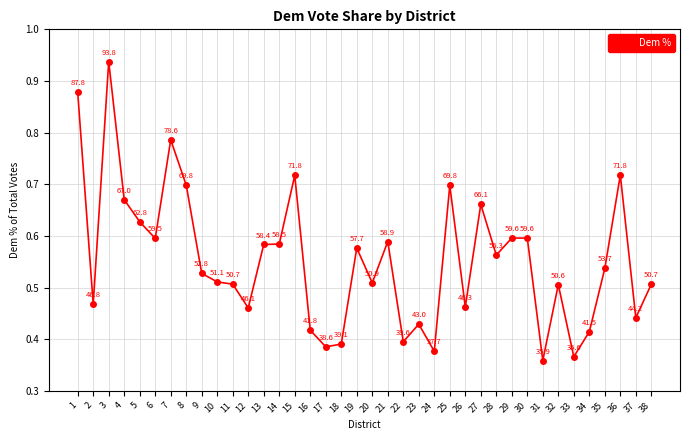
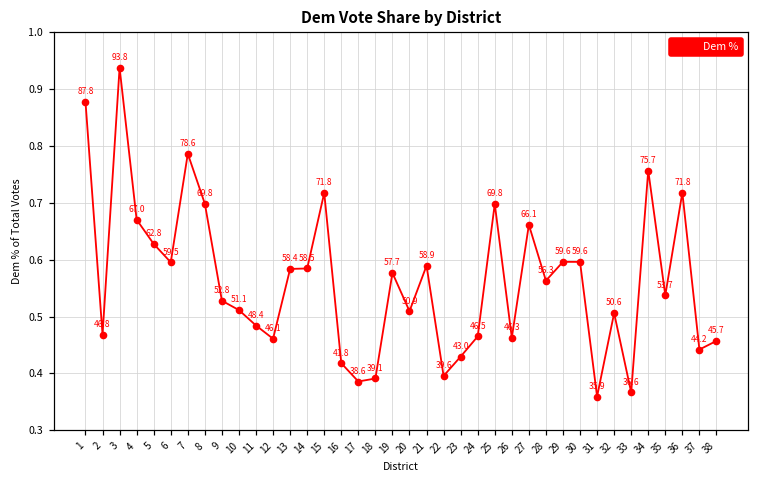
11: 50.7 -> 48.4
24: 37.7 -> 46.5
34: 41.5 -> 75.7
38: 50.7 -> 45.7
